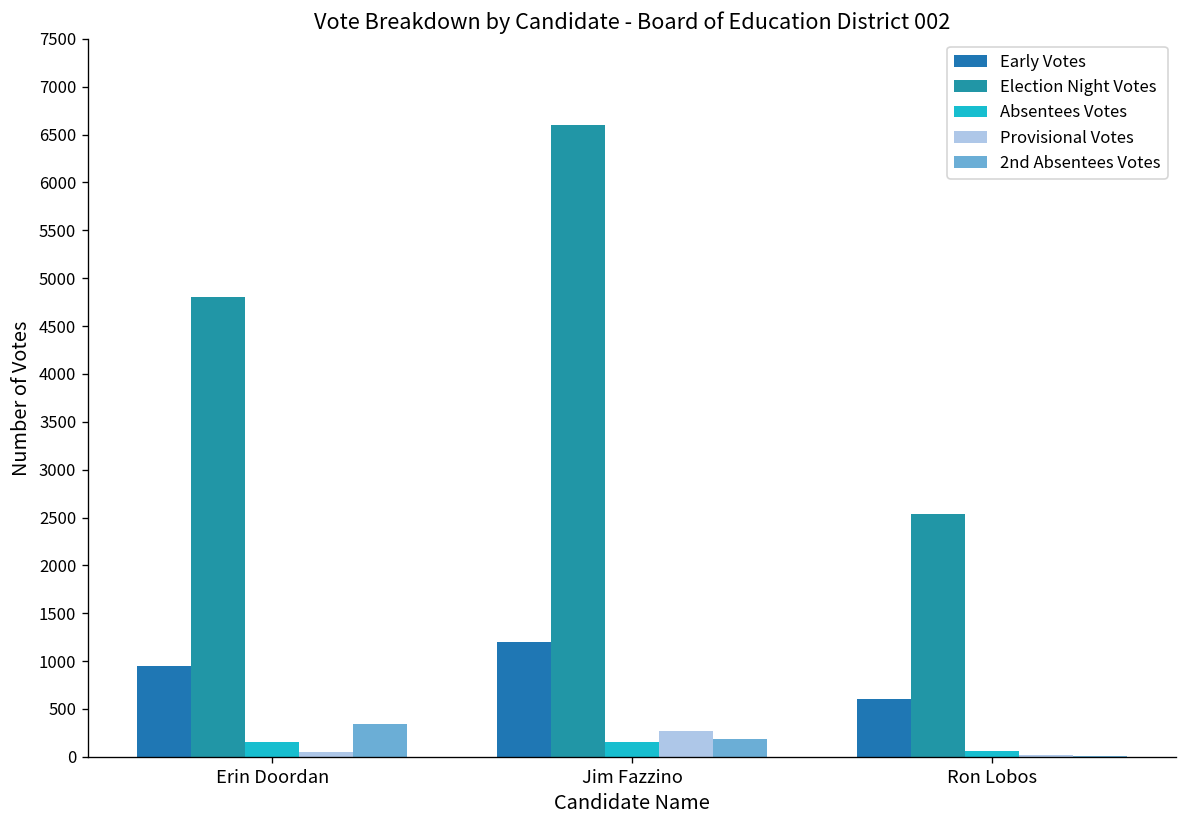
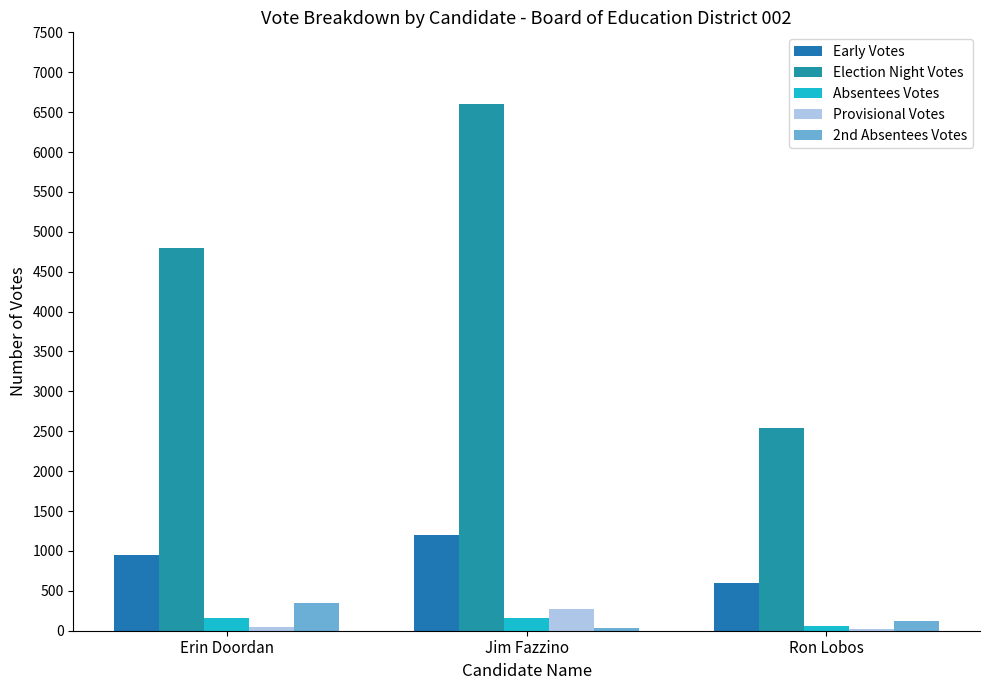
2nd Absentees Votes, Jim Fazzino: 200 -> 0
2nd Absentees Votes, Ron Lobos: 0 -> 100
